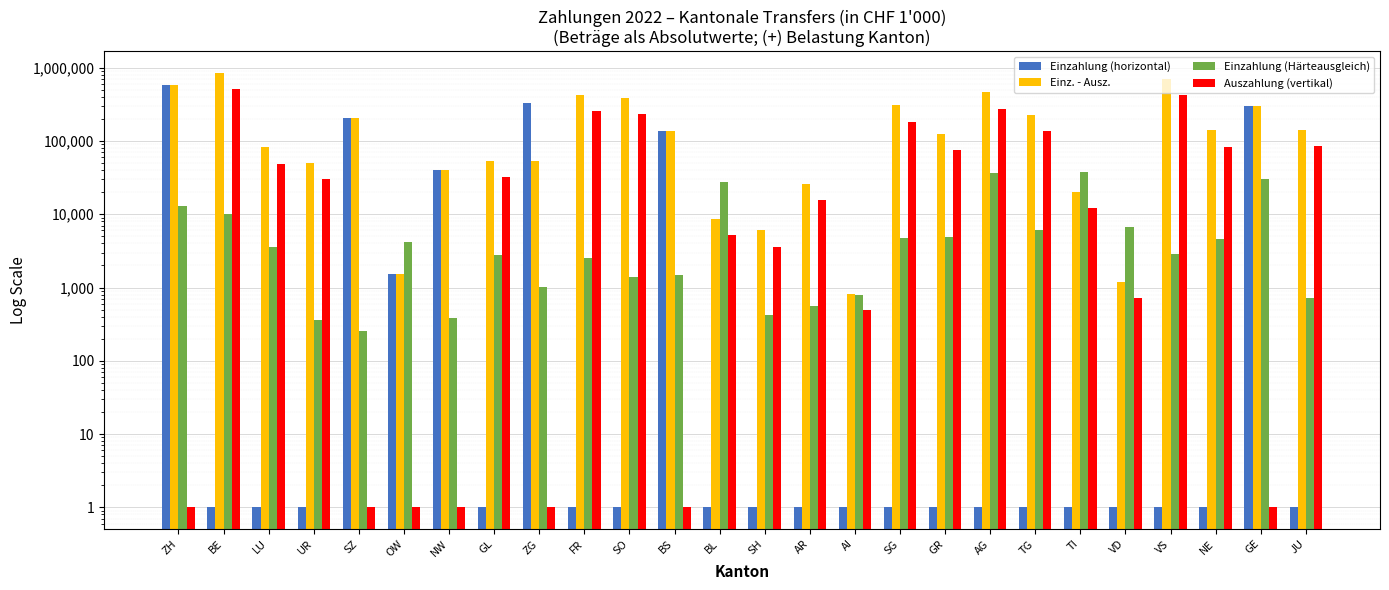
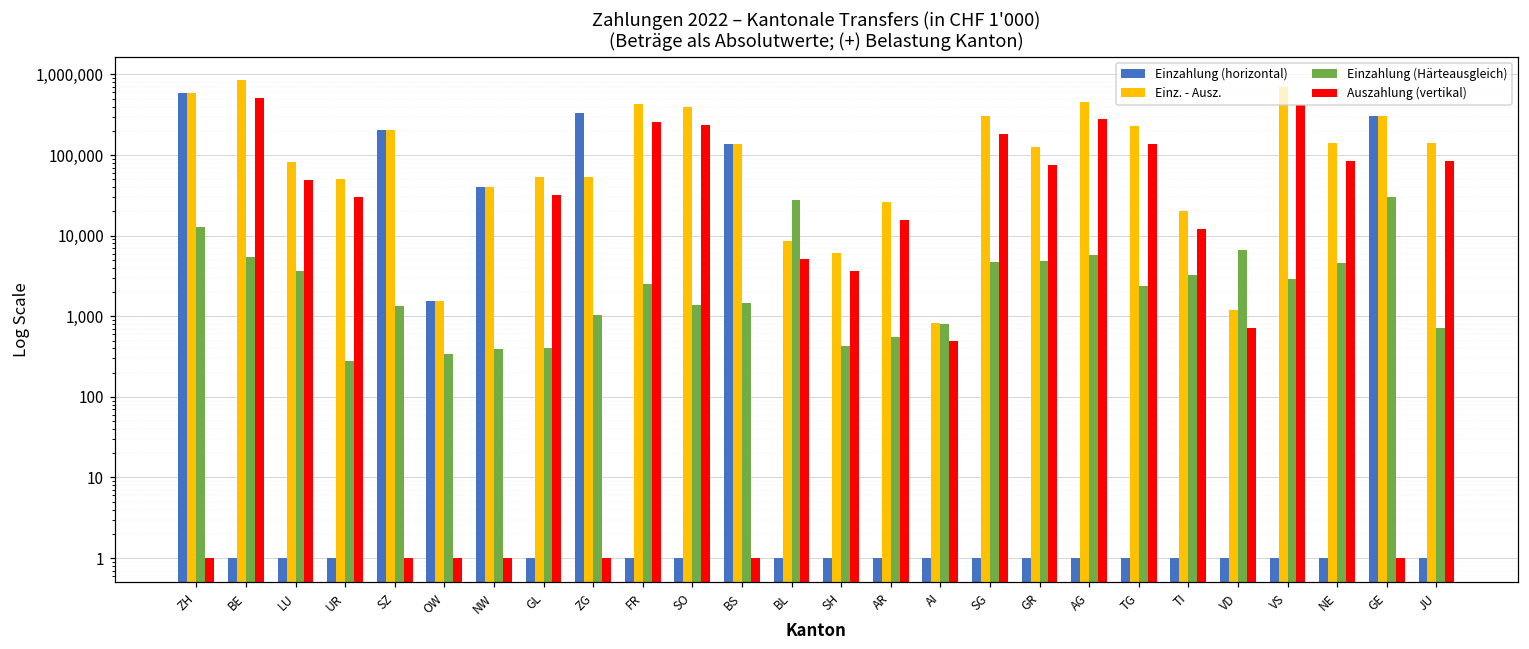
Einzahlung (Härteausgleich), BE: 10,000 -> 5,000
Einzahlung (Härteausgleich), UR: 400 -> 280
Einzahlung (Härteausgleich), SZ: 250 -> 1,300
Einzahlung (Härteausgleich), OW: 4,000 -> 300
Einzahlung (Härteausgleich), GL: 2,800 -> 400
Einzahlung (Härteausgleich), AG: 40,000 -> 6,000
Einzahlung (Härteausgleich), TG: 6,000 -> 2,400
Einzahlung (Härteausgleich), TI: 40,000 -> 3,000
